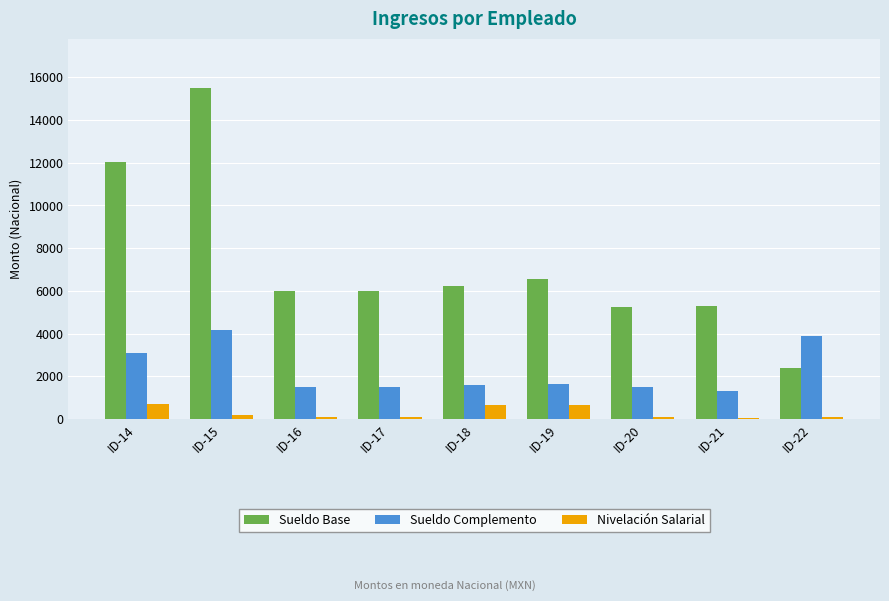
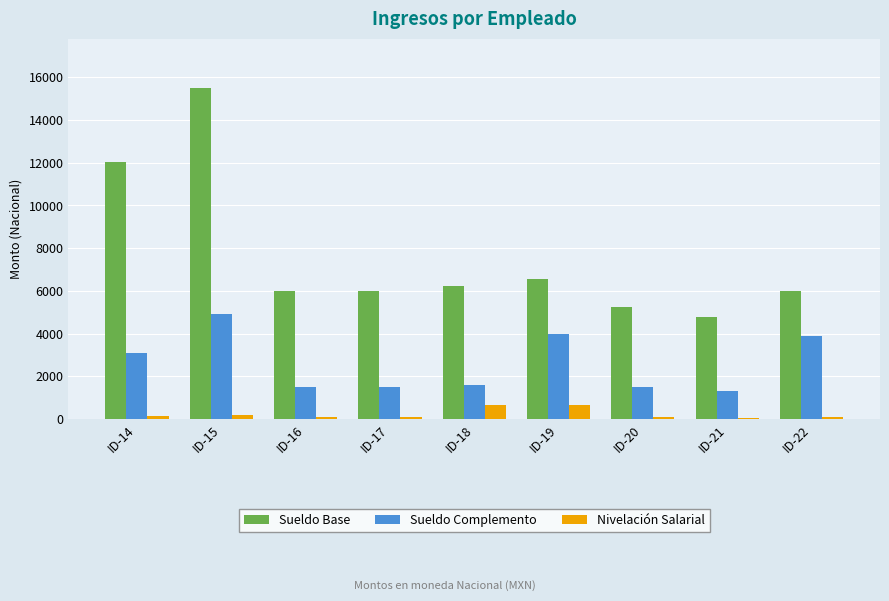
Nivelación Salarial, ID-14: 700 -> 100
Sueldo Complemento, ID-15: 4200 -> 4900
Sueldo Complemento, ID-19: 1600 -> 4000
Sueldo Base, ID-21: 5300 -> 4800
Sueldo Base, ID-22: 2400 -> 6000
